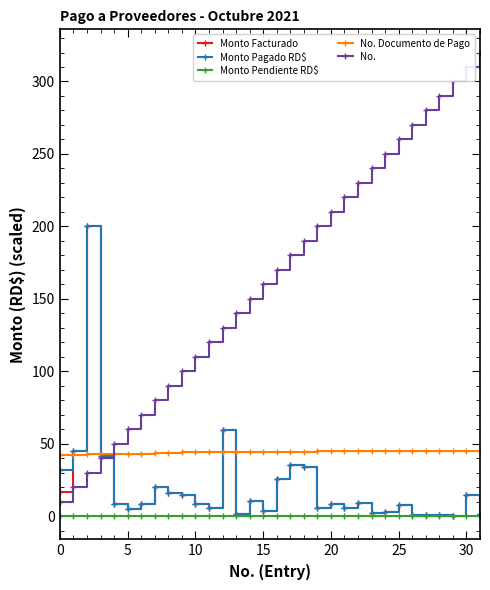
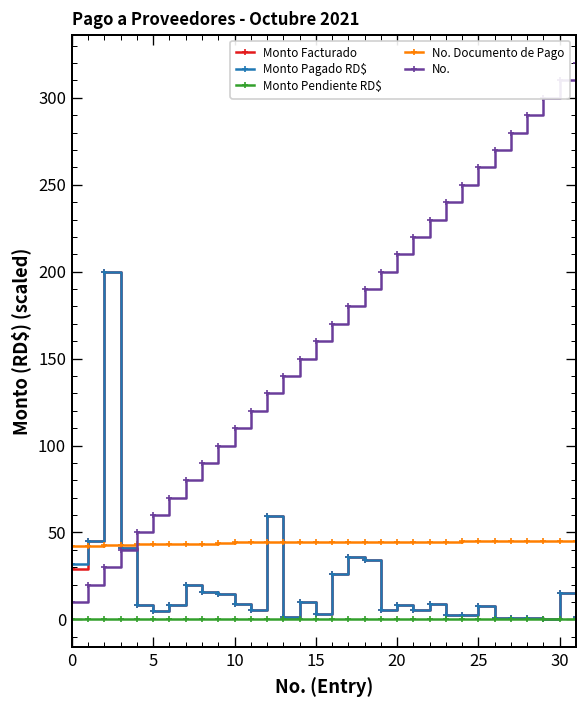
Monto Facturado, 0: 17 -> 29
